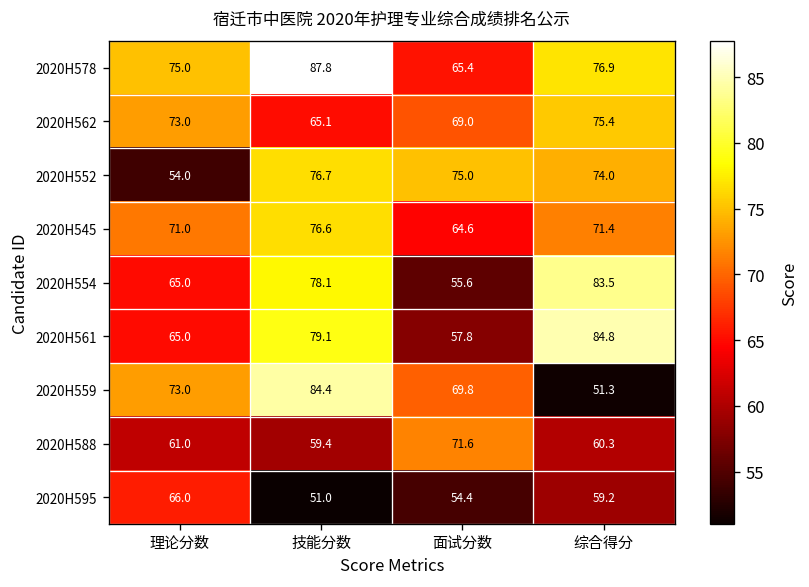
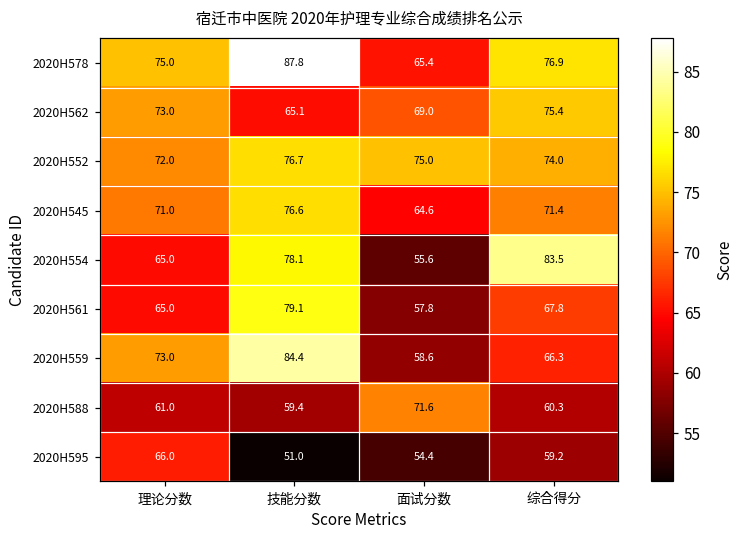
2020H552, 理论分数: 54.0 -> 72.0
2020H561, 综合得分: 84.8 -> 67.8
2020H559, 面试分数: 69.8 -> 58.6
2020H559, 综合得分: 51.3 -> 66.3
